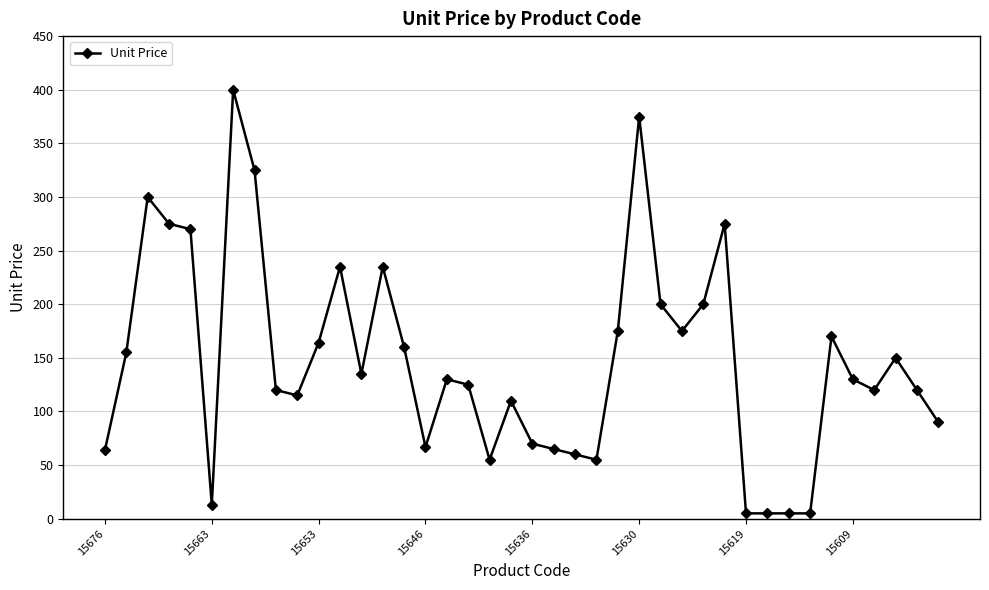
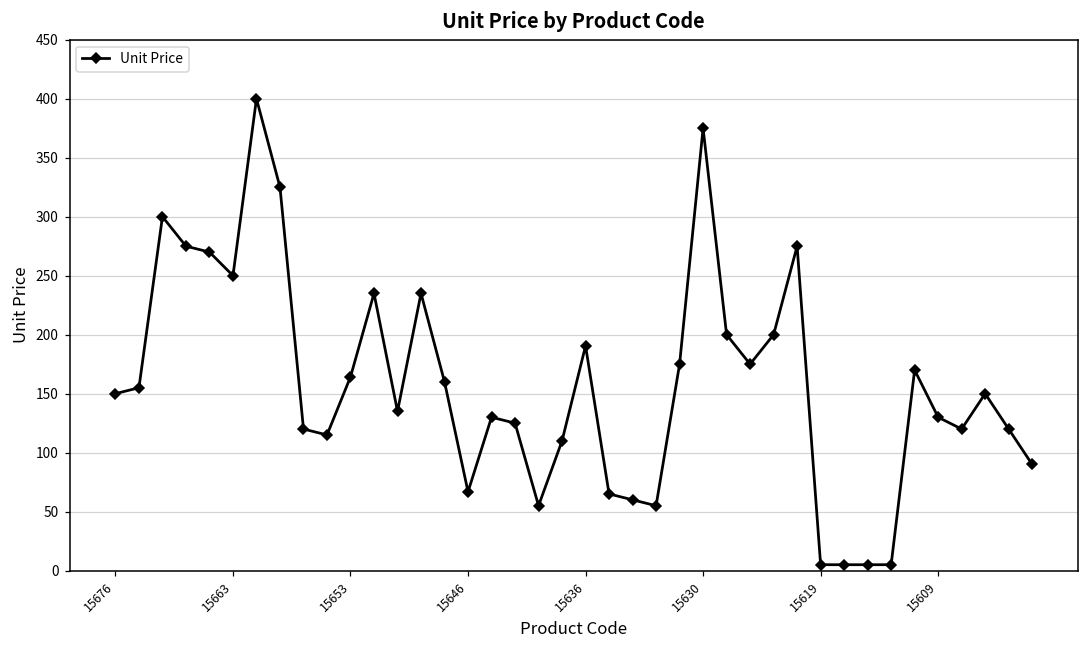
15676: 64 -> 150
15663: 13 -> 250
15636: 70 -> 191
